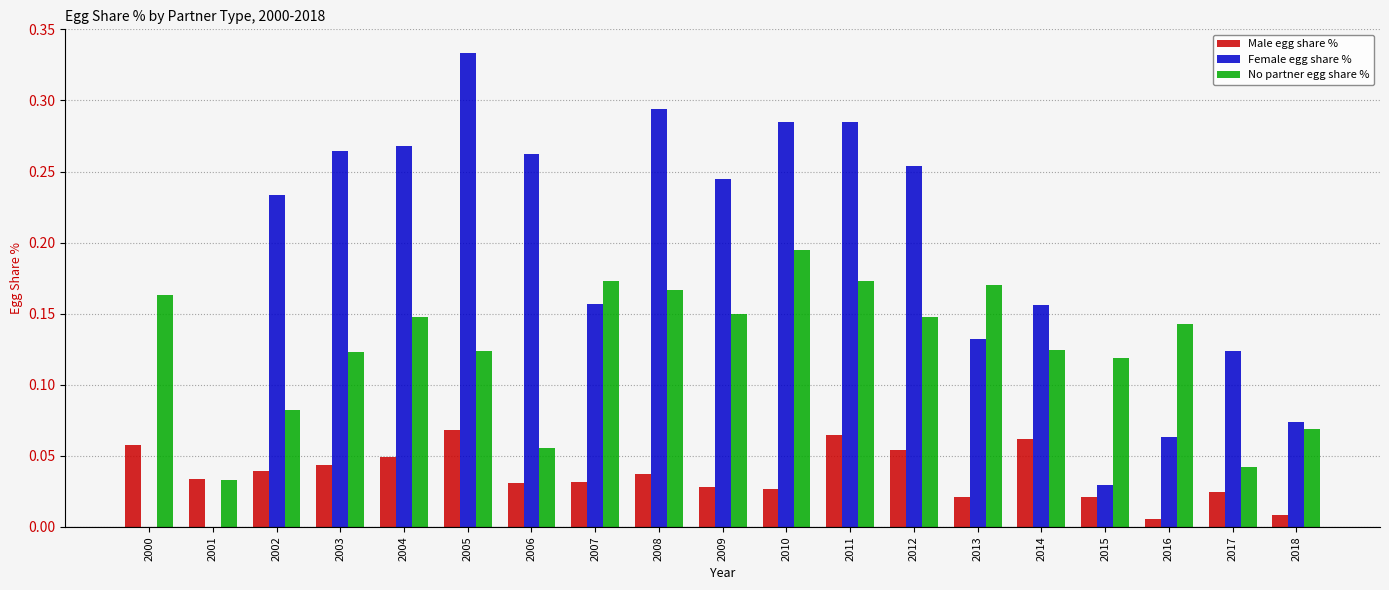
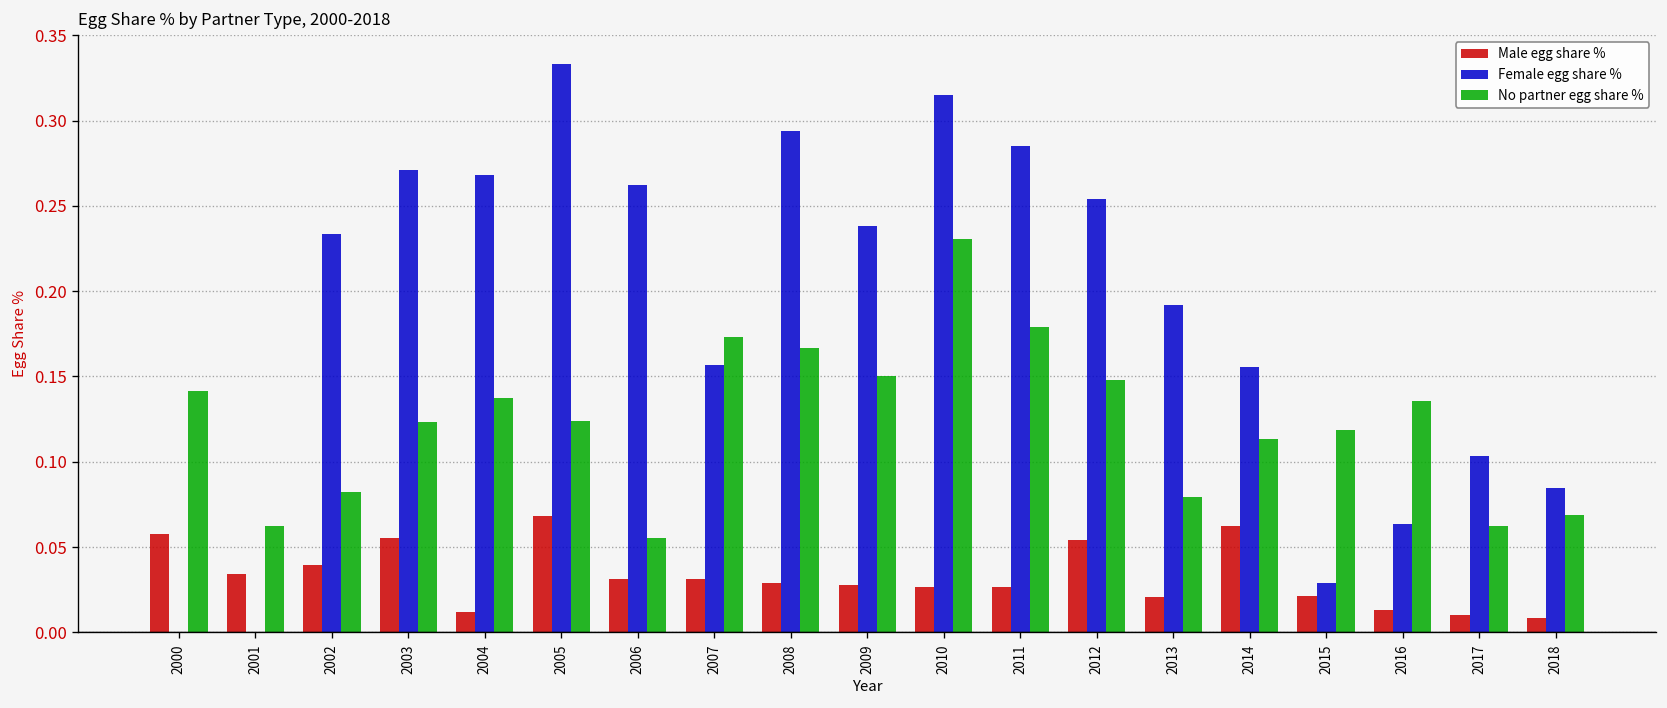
No partner egg share %, 2000: 0.163 -> 0.142
No partner egg share %, 2001: 0.033 -> 0.062
Male egg share %, 2003: 0.043 -> 0.055
Female egg share %, 2003: 0.265 -> 0.271
Male egg share %, 2004: 0.049 -> 0.012
No partner egg share %, 2004: 0.148 -> 0.138
Male egg share %, 2008: 0.037 -> 0.029
Female egg share %, 2009: 0.245 -> 0.238
Female egg share %, 2010: 0.285 -> 0.315
No partner egg share %, 2010: 0.195 -> 0.230
Male egg share %, 2011: 0.065 -> 0.026
No partner egg share %, 2011: 0.173 -> 0.179
Female egg share %, 2013: 0.132 -> 0.192
No partner egg share %, 2013: 0.170 -> 0.079
No partner egg share %, 2014: 0.124 -> 0.113
Male egg share %, 2016: 0.006 -> 0.013
No partner egg share %, 2016: 0.142 -> 0.136
Male egg share %, 2017: 0.025 -> 0.010
Female egg share %, 2017: 0.124 -> 0.103
No partner egg share %, 2017: 0.042 -> 0.063
Female egg share %, 2018: 0.074 -> 0.085
